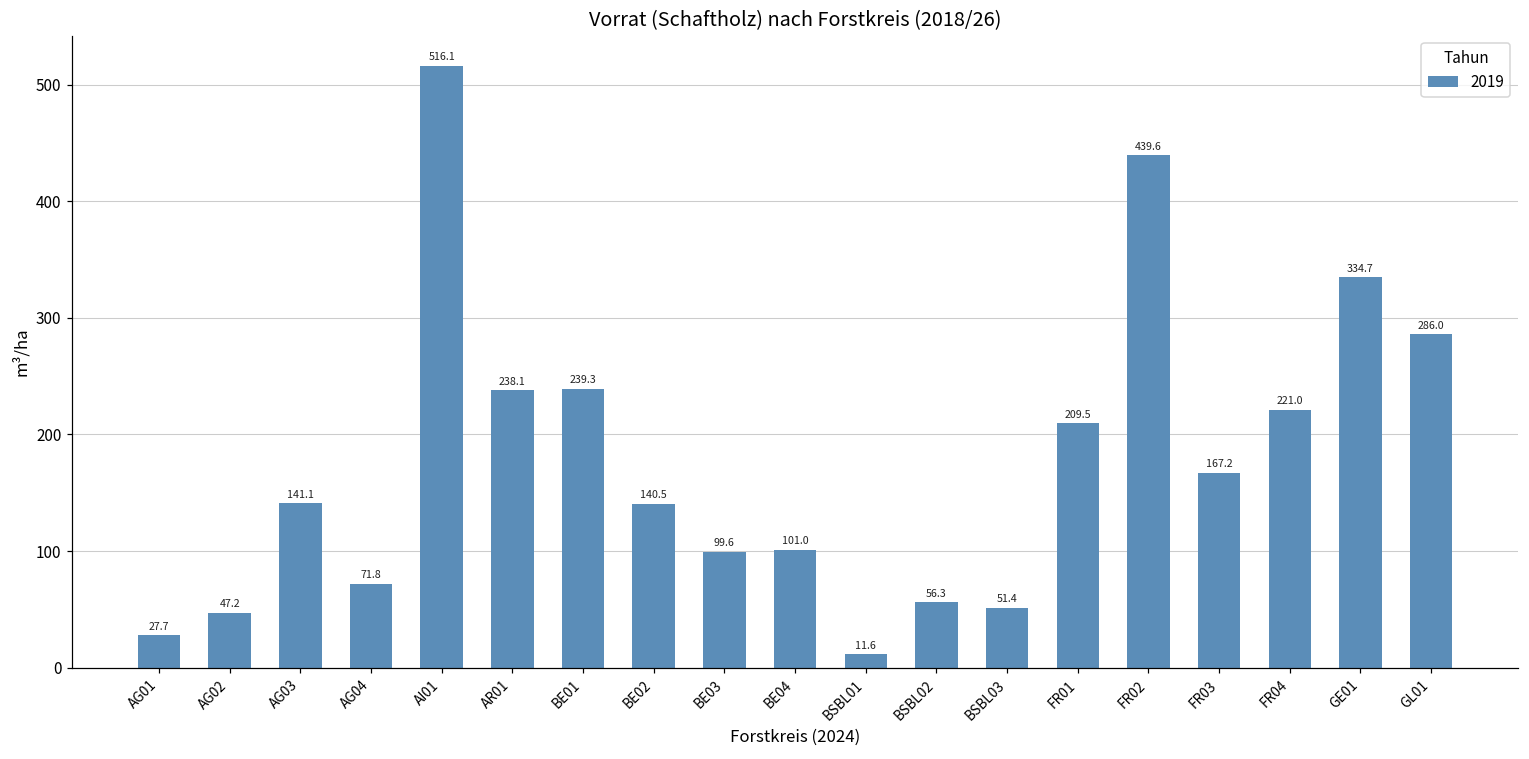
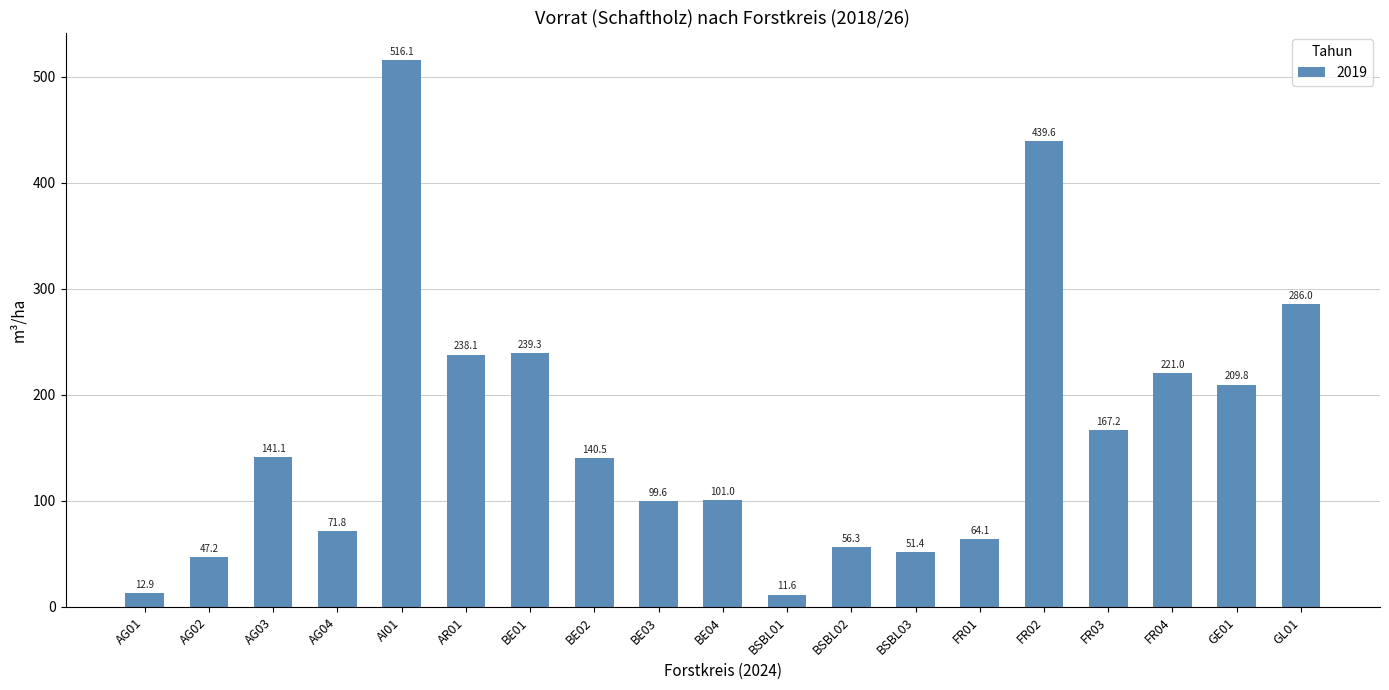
AG01: 27.7 -> 12.9
FR01: 209.5 -> 64.1
GE01: 334.7 -> 209.8
